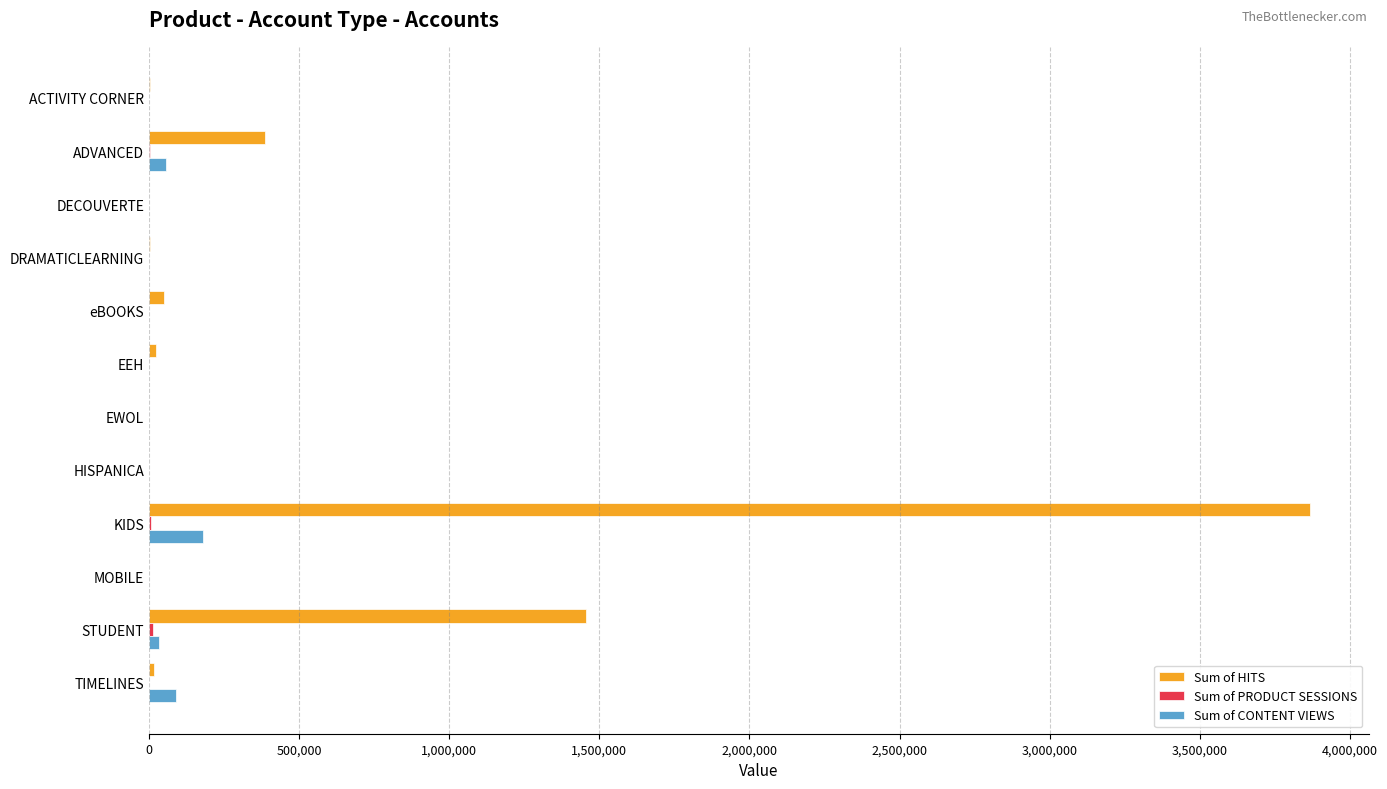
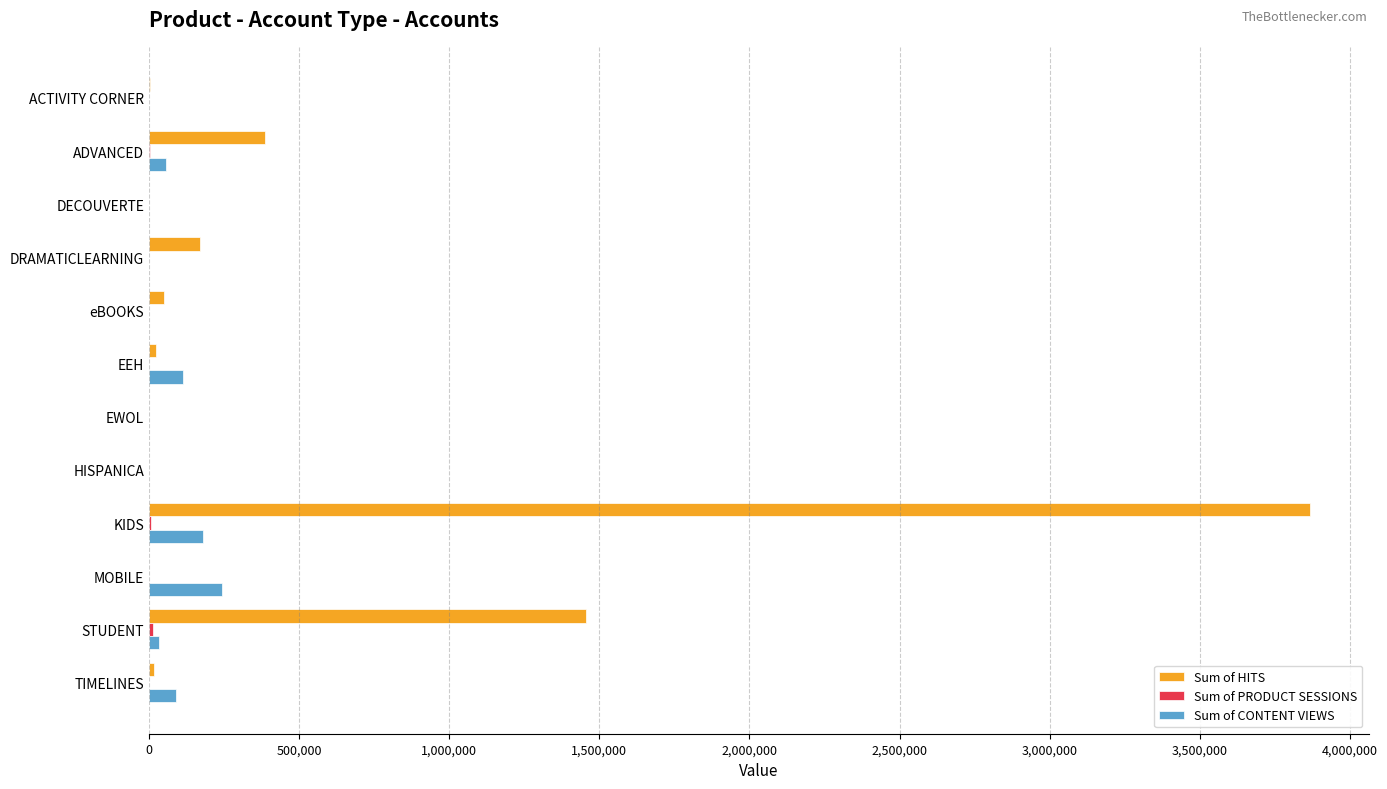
Sum of HITS, DRAMATICLEARNING: 0 -> 170,000
Sum of CONTENT VIEWS, EEH: 0 -> 110,000
Sum of CONTENT VIEWS, MOBILE: 0 -> 240,000
